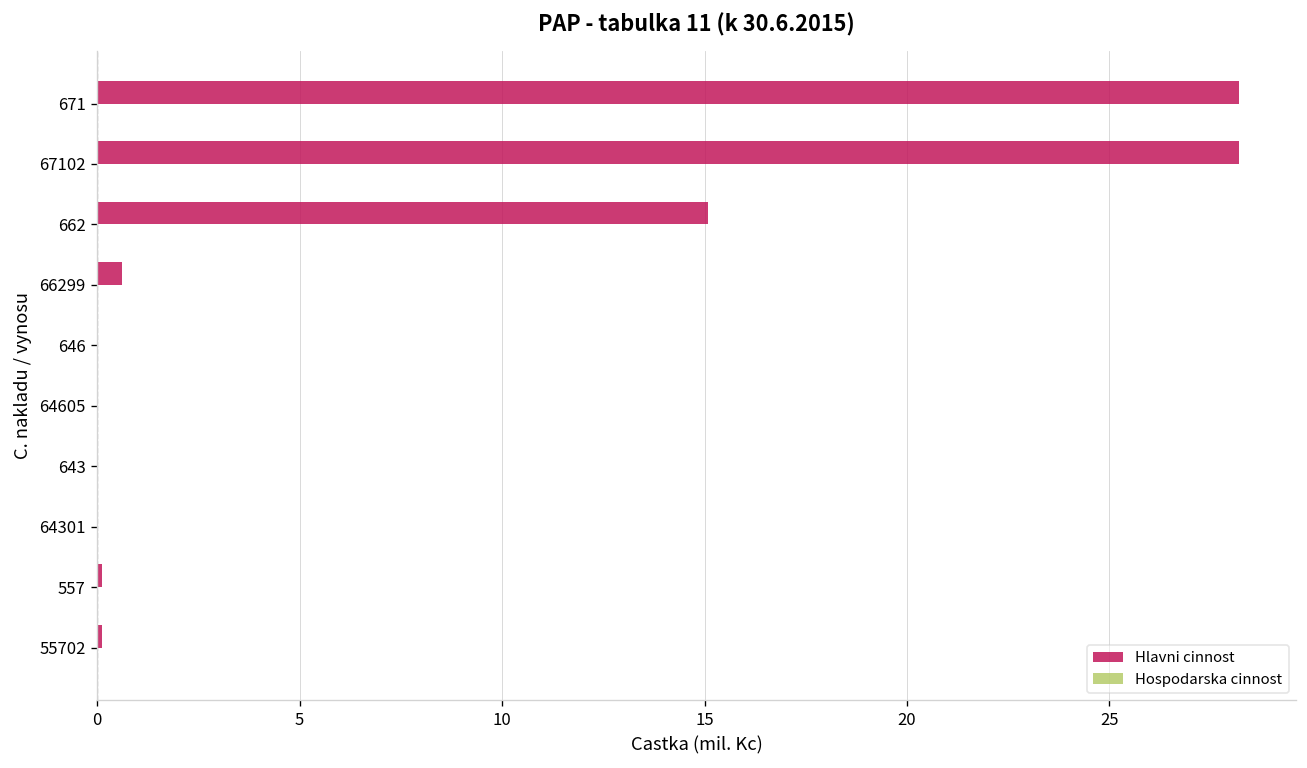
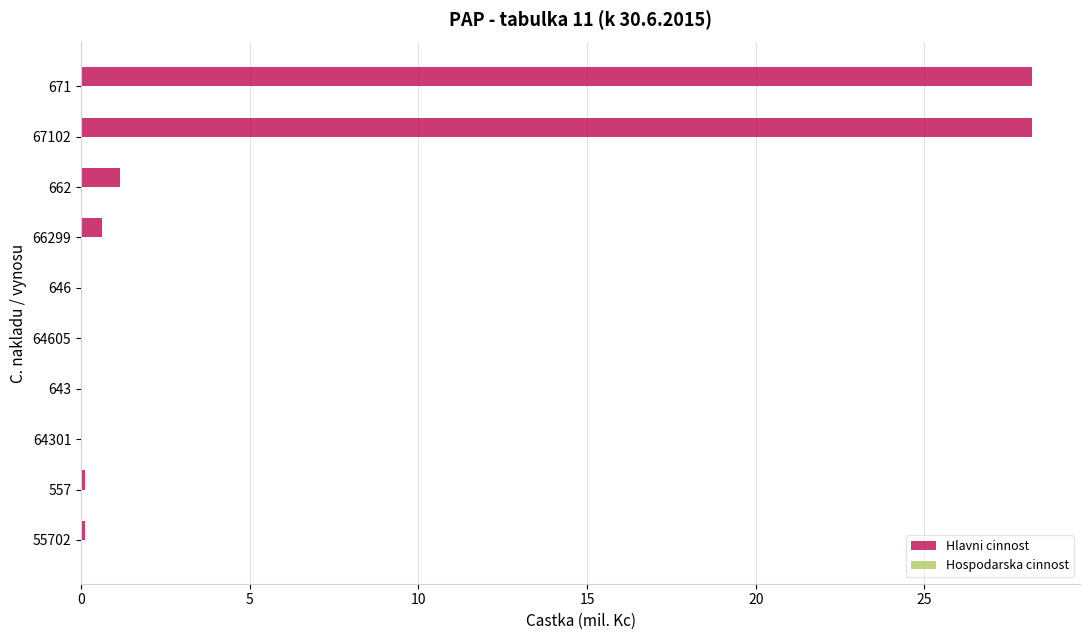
Hlavni cinnost, 662: 15.1 -> 1.1
